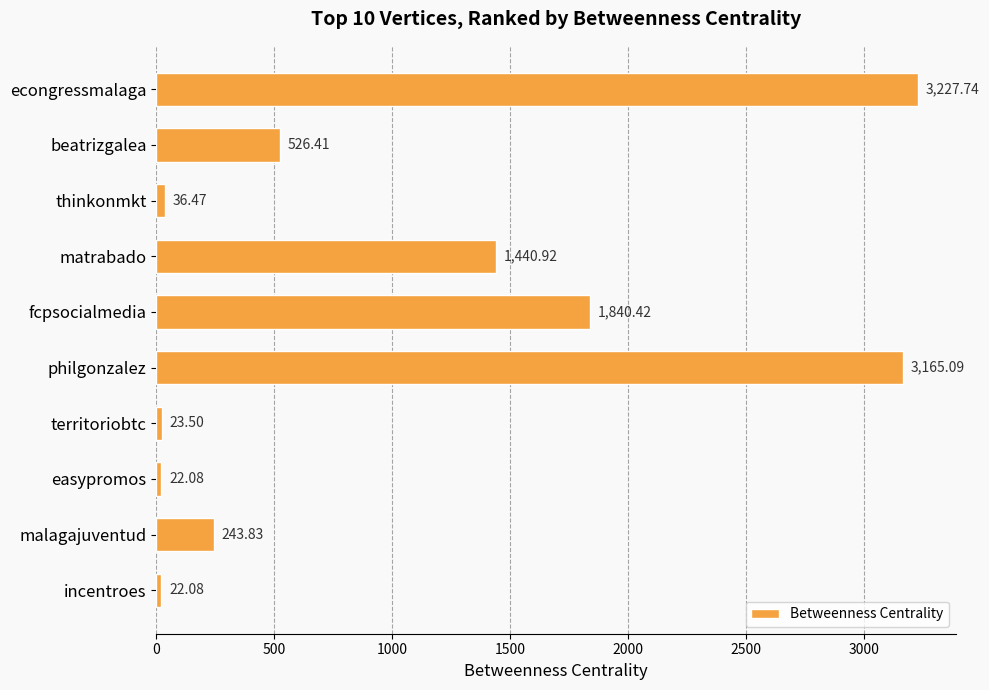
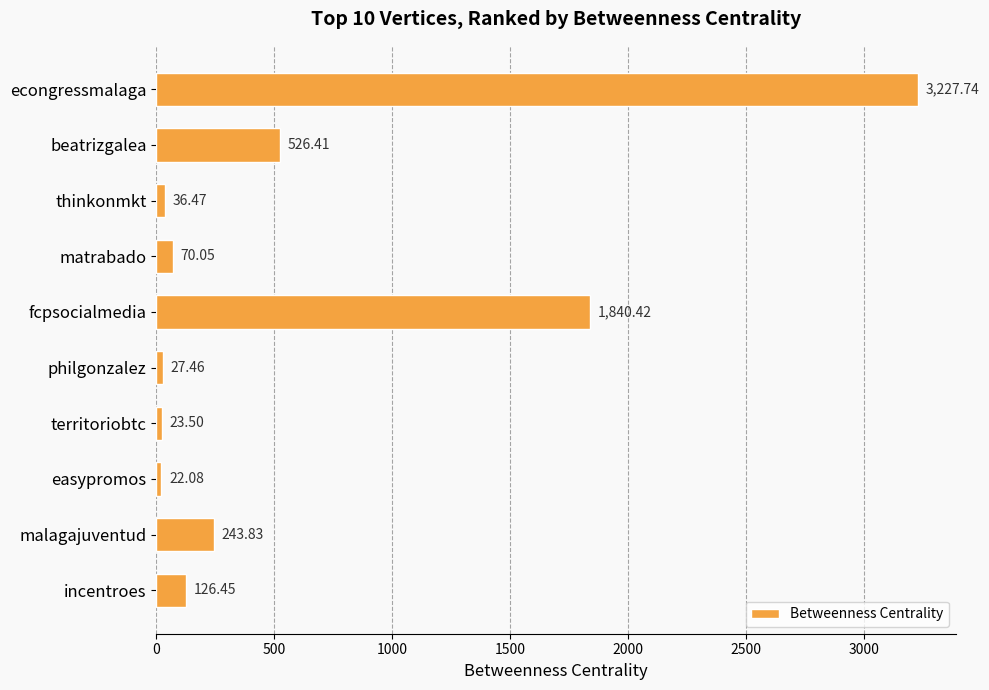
matrabado: 1,440.92 -> 70.05
philgonzalez: 3,165.09 -> 27.46
incentroes: 22.08 -> 126.45
